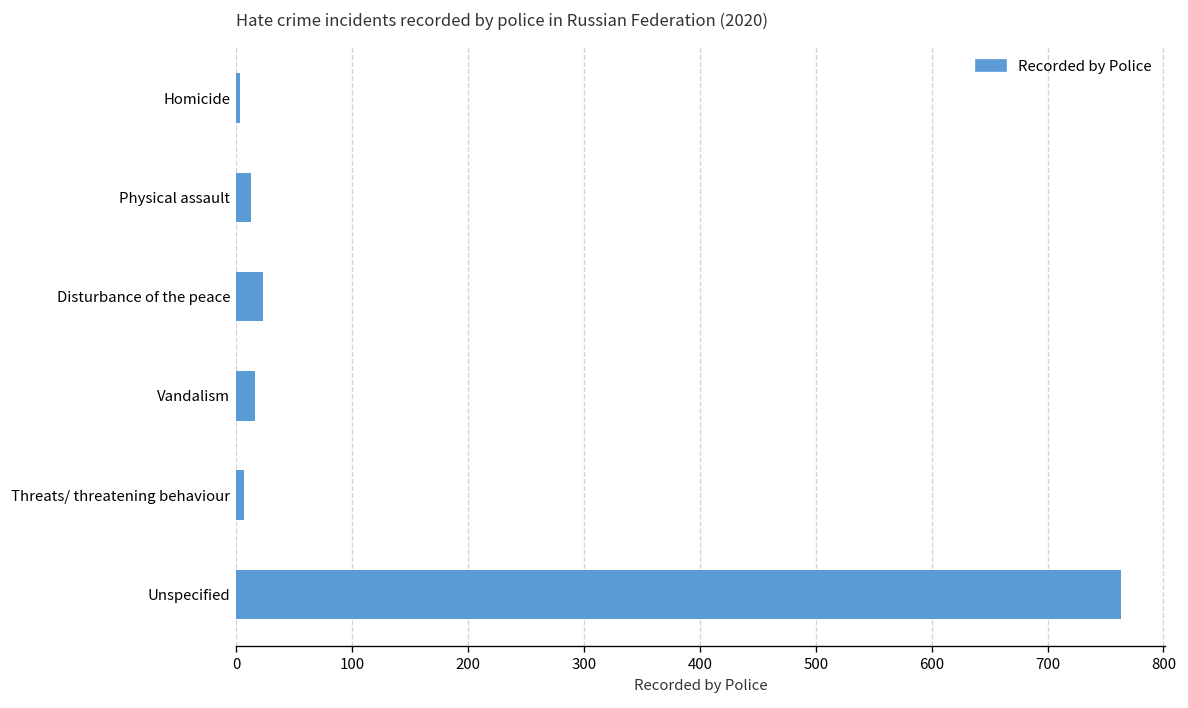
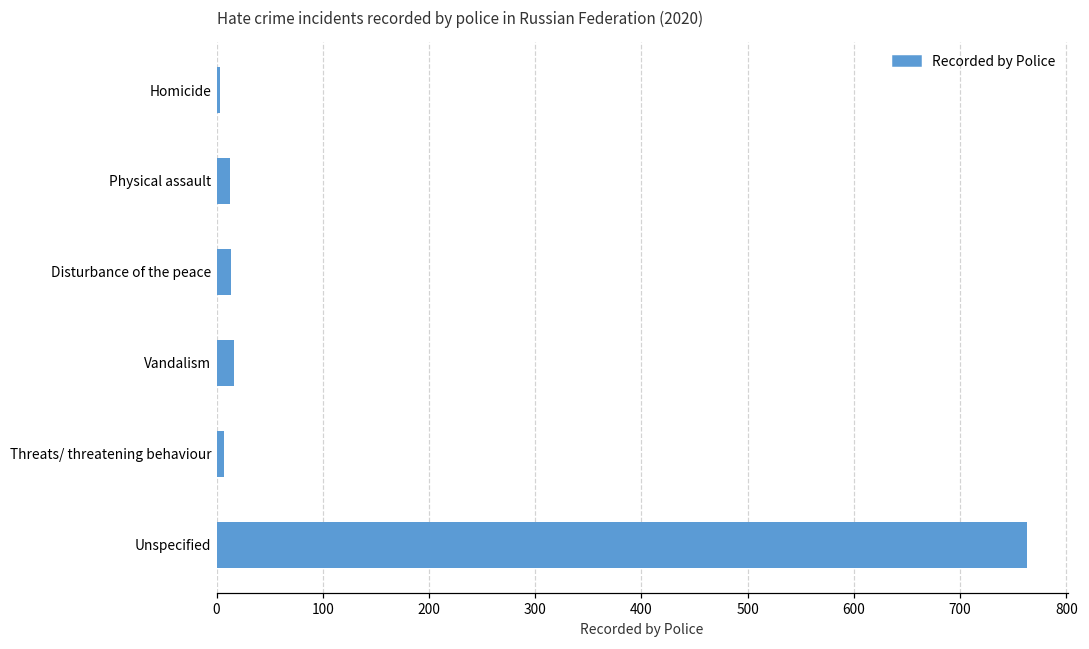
Disturbance of the peace: 20 -> 10
